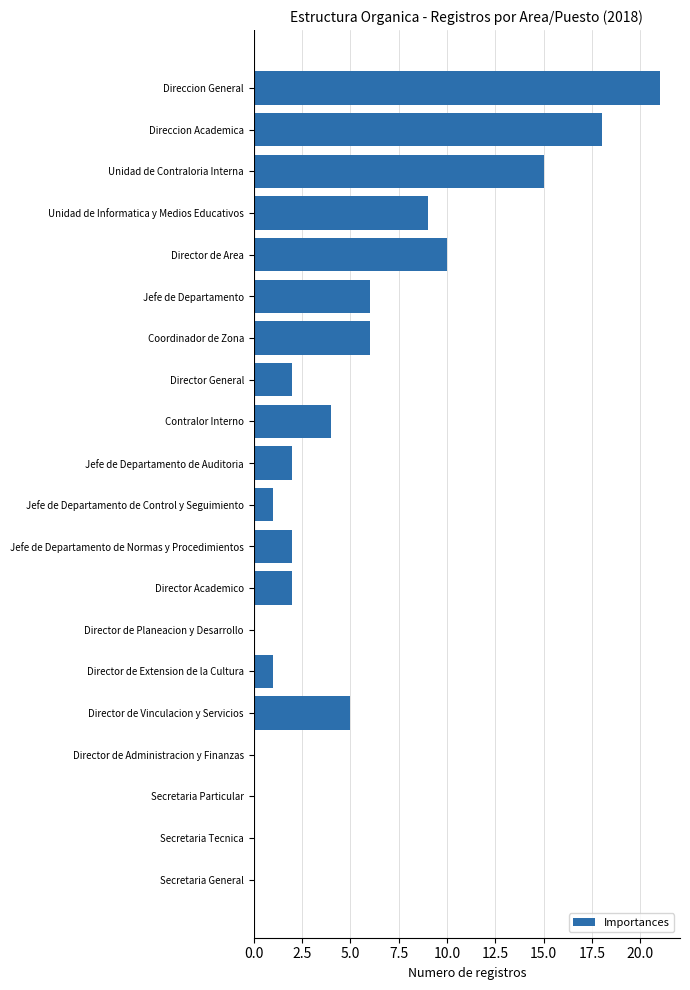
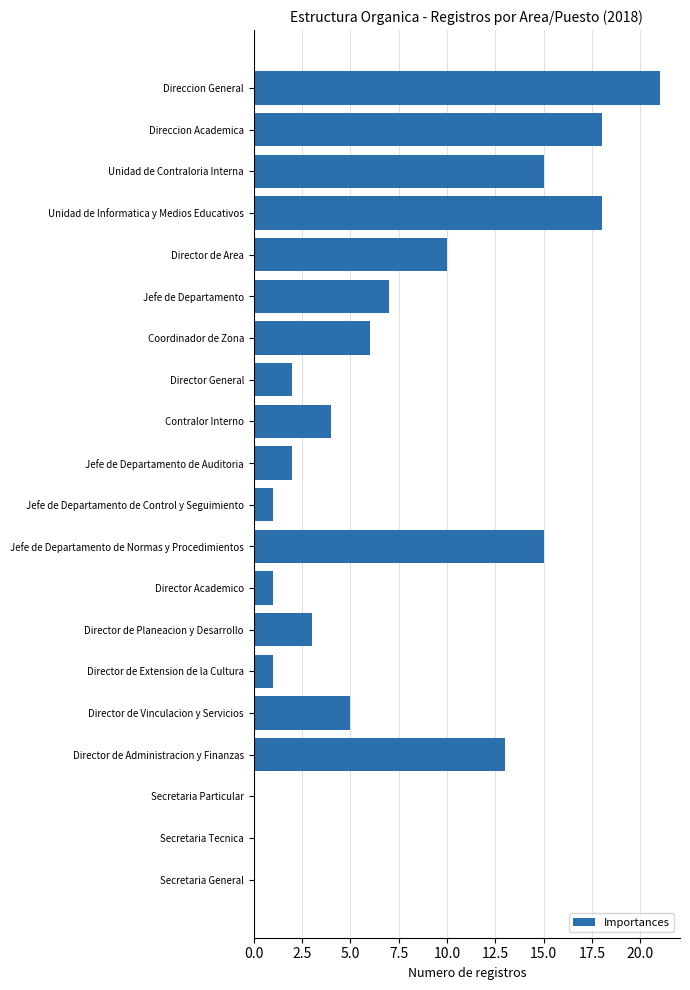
Unidad de Informatica y Medios Educativos: 9 -> 18
Jefe de Departamento: 6 -> 7
Jefe de Departamento de Normas y Procedimientos: 2 -> 15
Director Academico: 2 -> 1
Director de Planeacion y Desarrollo: 0 -> 3
Director de Administracion y Finanzas: 0 -> 13
